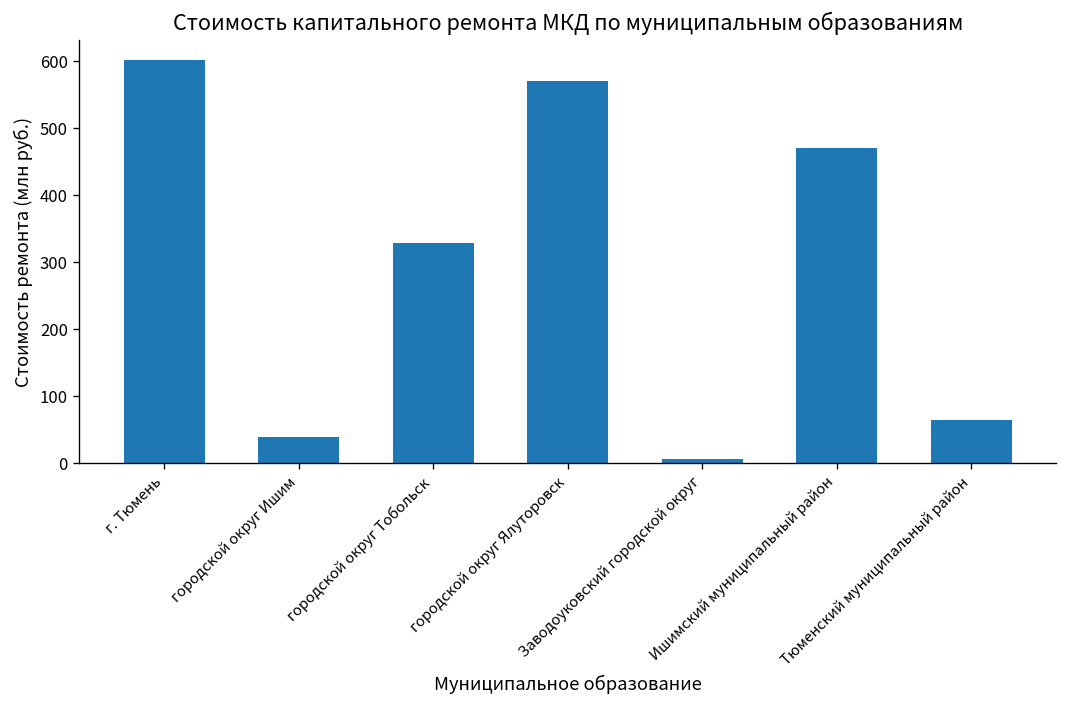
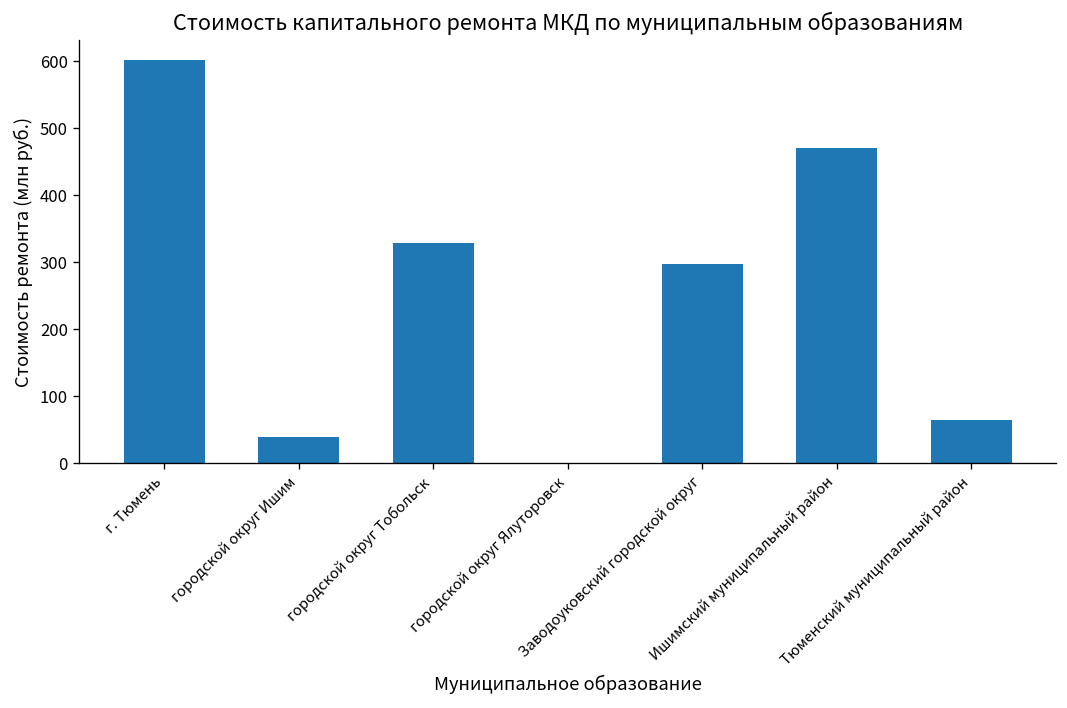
городской округ Ялуторовск: 570 -> 0
Заводоуковский городской округ: 10 -> 300
